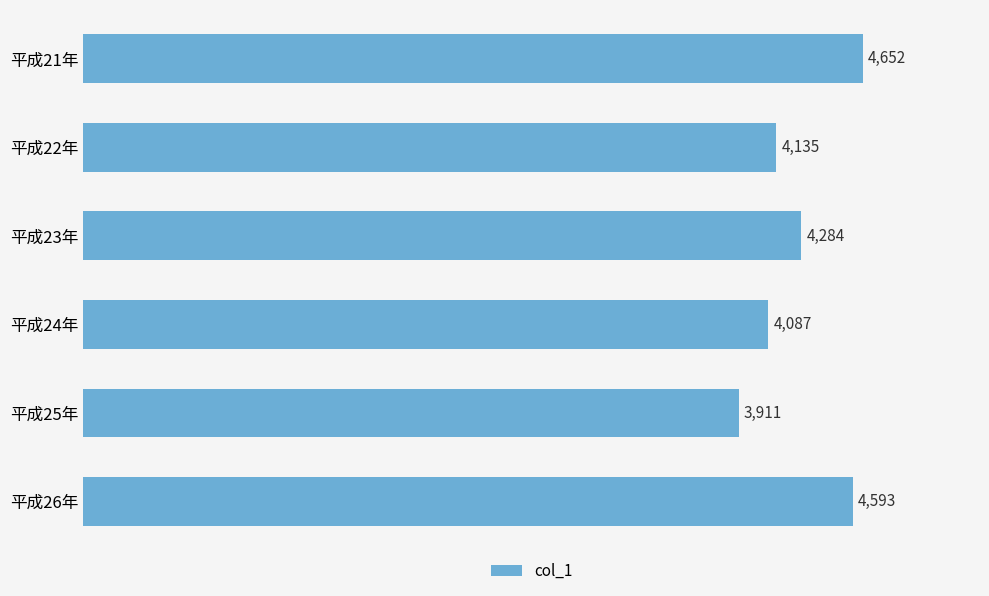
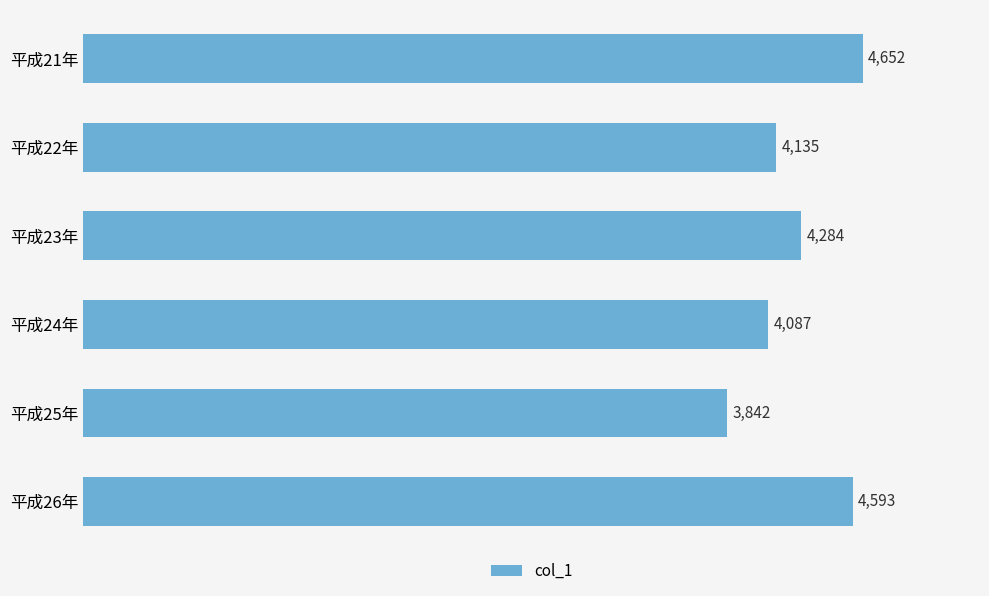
平成25年: 3,911 -> 3,842
